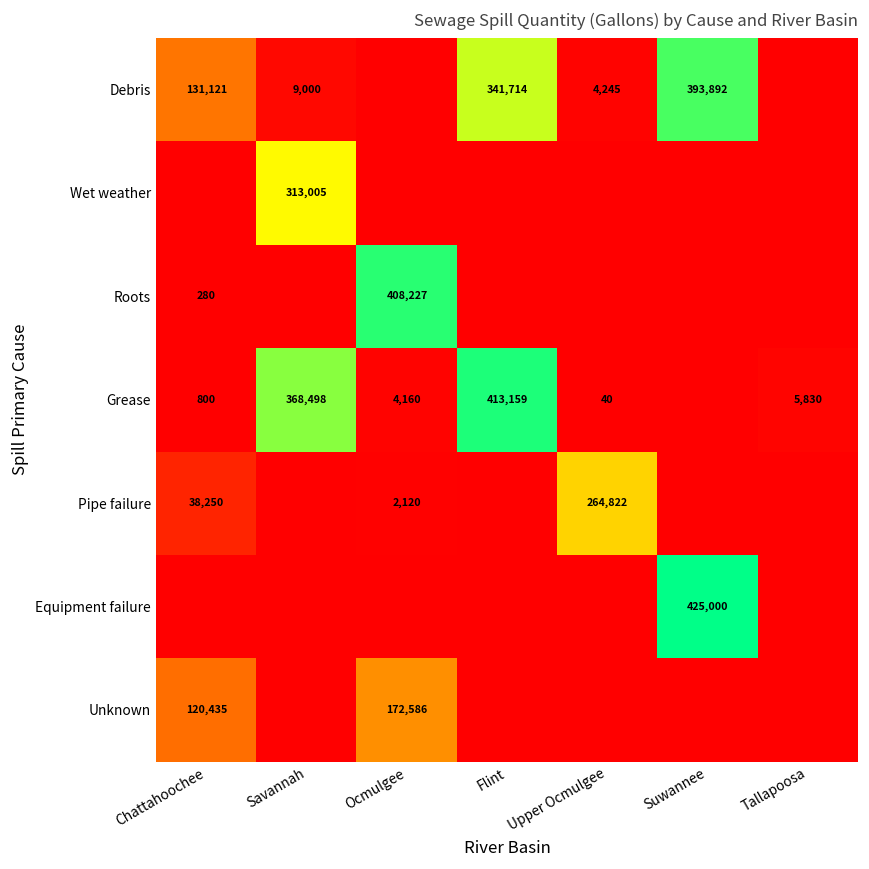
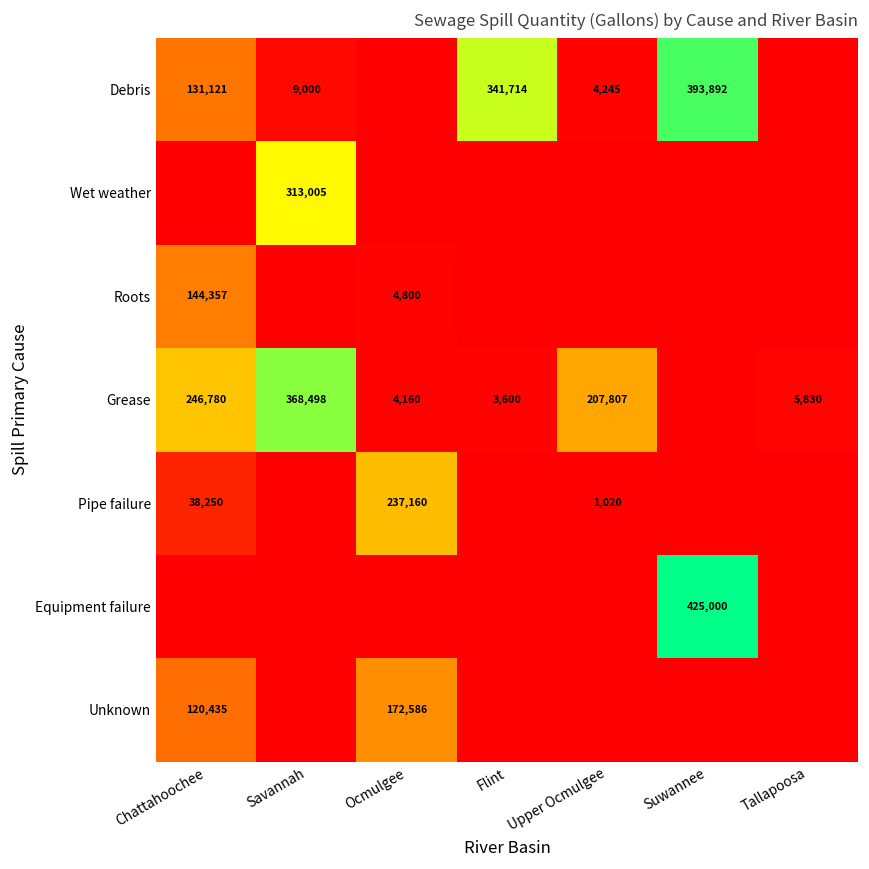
Roots, Chattahoochee: 280 -> 144,357
Roots, Ocmulgee: 408,227 -> 4,800
Grease, Chattahoochee: 800 -> 246,780
Grease, Flint: 413,159 -> 3,600
Grease, Upper Ocmulgee: 40 -> 207,807
Pipe failure, Ocmulgee: 2,120 -> 237,160
Pipe failure, Upper Ocmulgee: 264,822 -> 1,020
